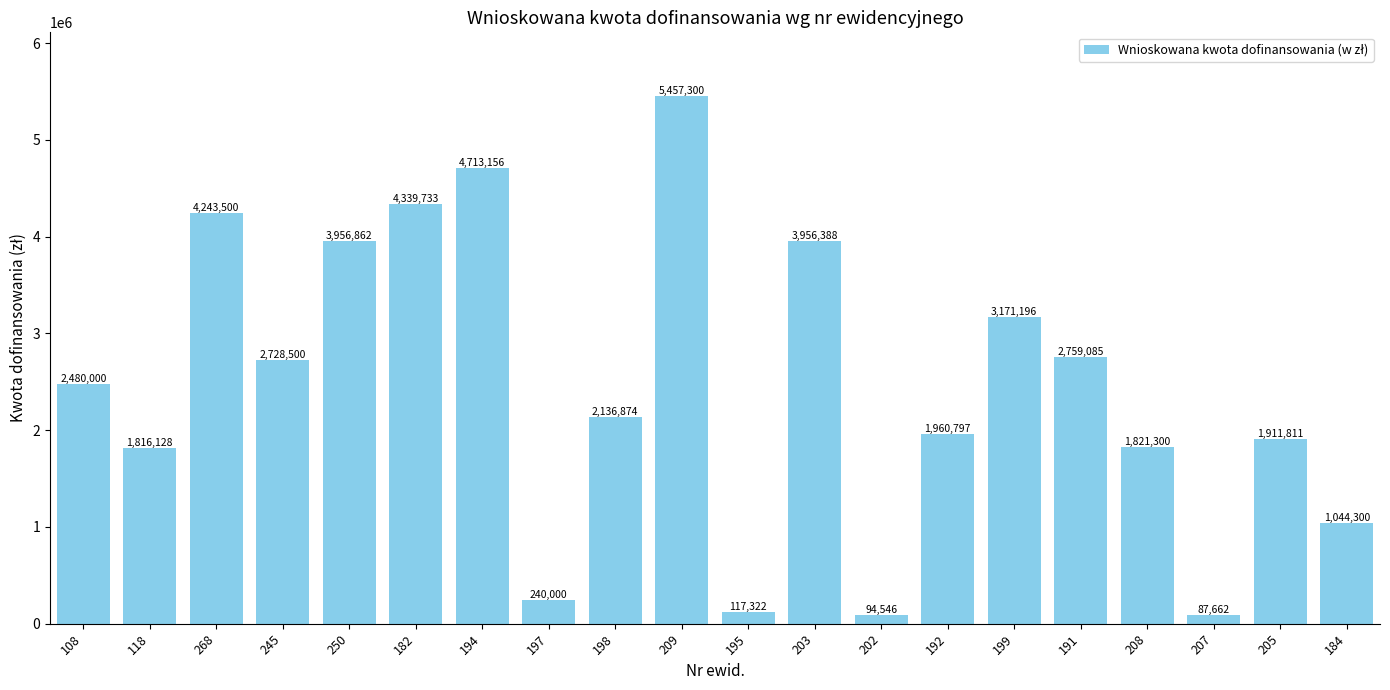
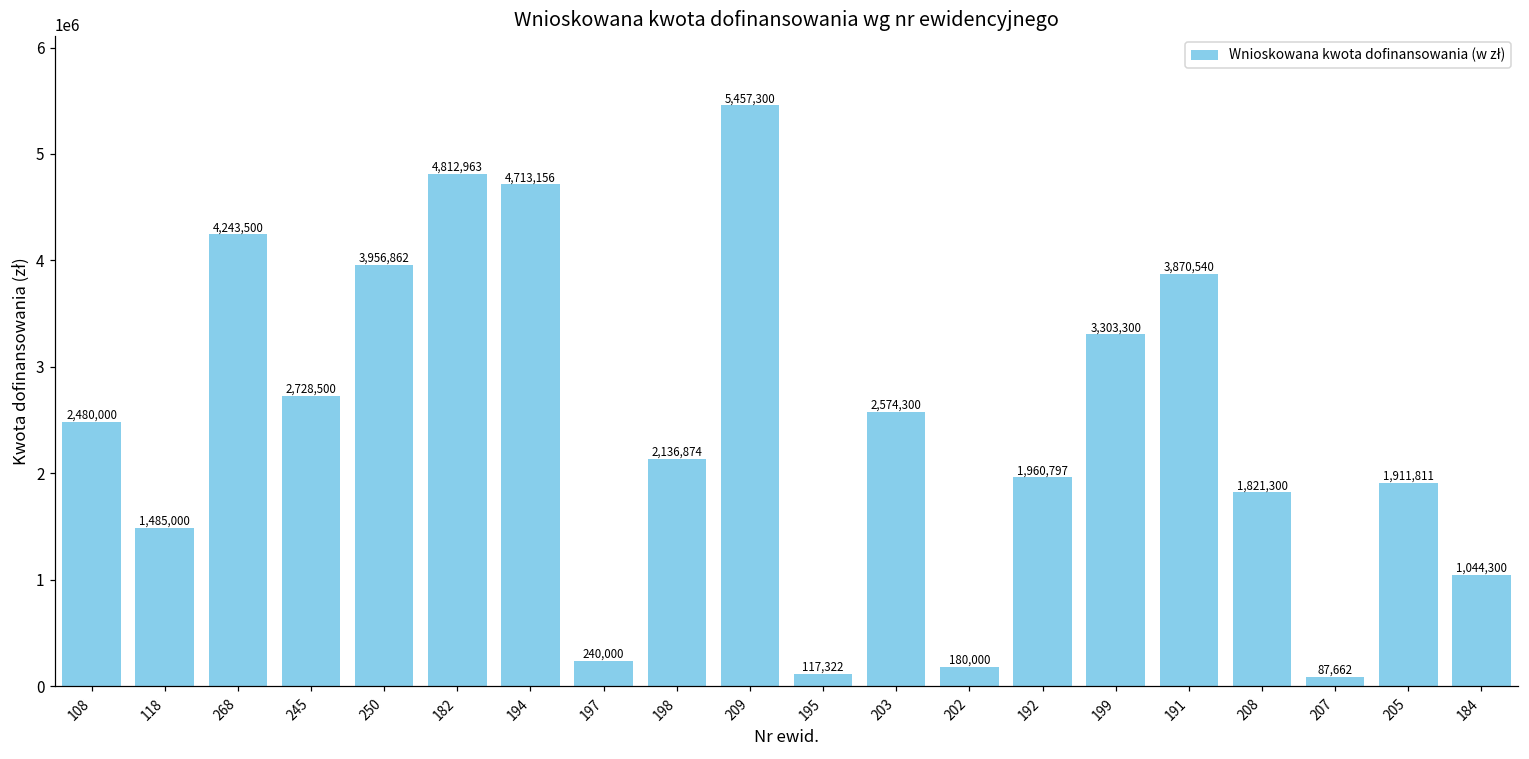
118: 1,816,128 -> 1,485,000
182: 4,339,733 -> 4,812,963
203: 3,956,388 -> 2,574,300
202: 94,546 -> 180,000
199: 3,171,196 -> 3,303,300
191: 2,759,085 -> 3,870,540
